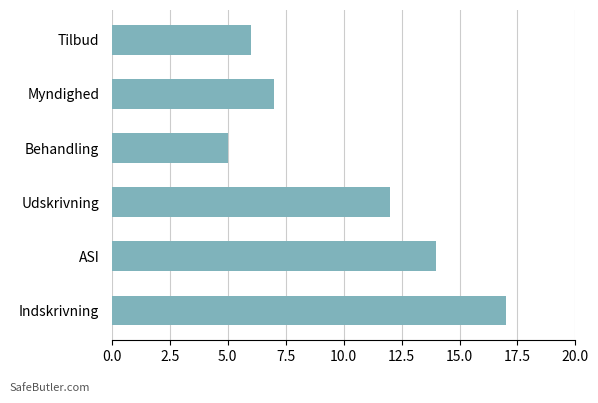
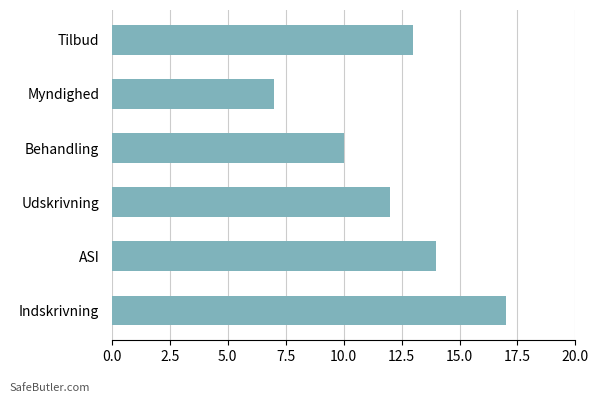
Tilbud: 6 -> 13
Behandling: 5 -> 10
